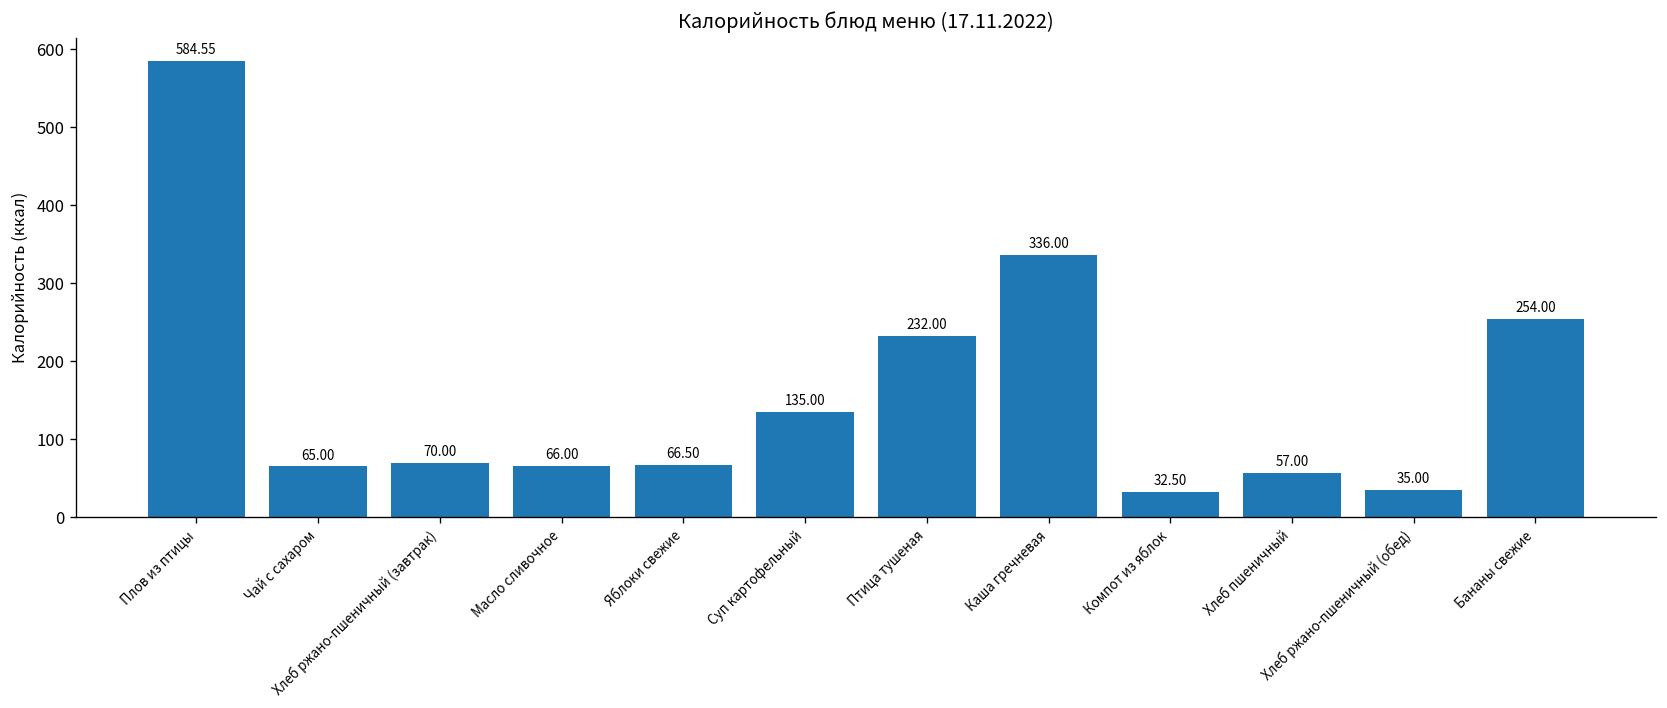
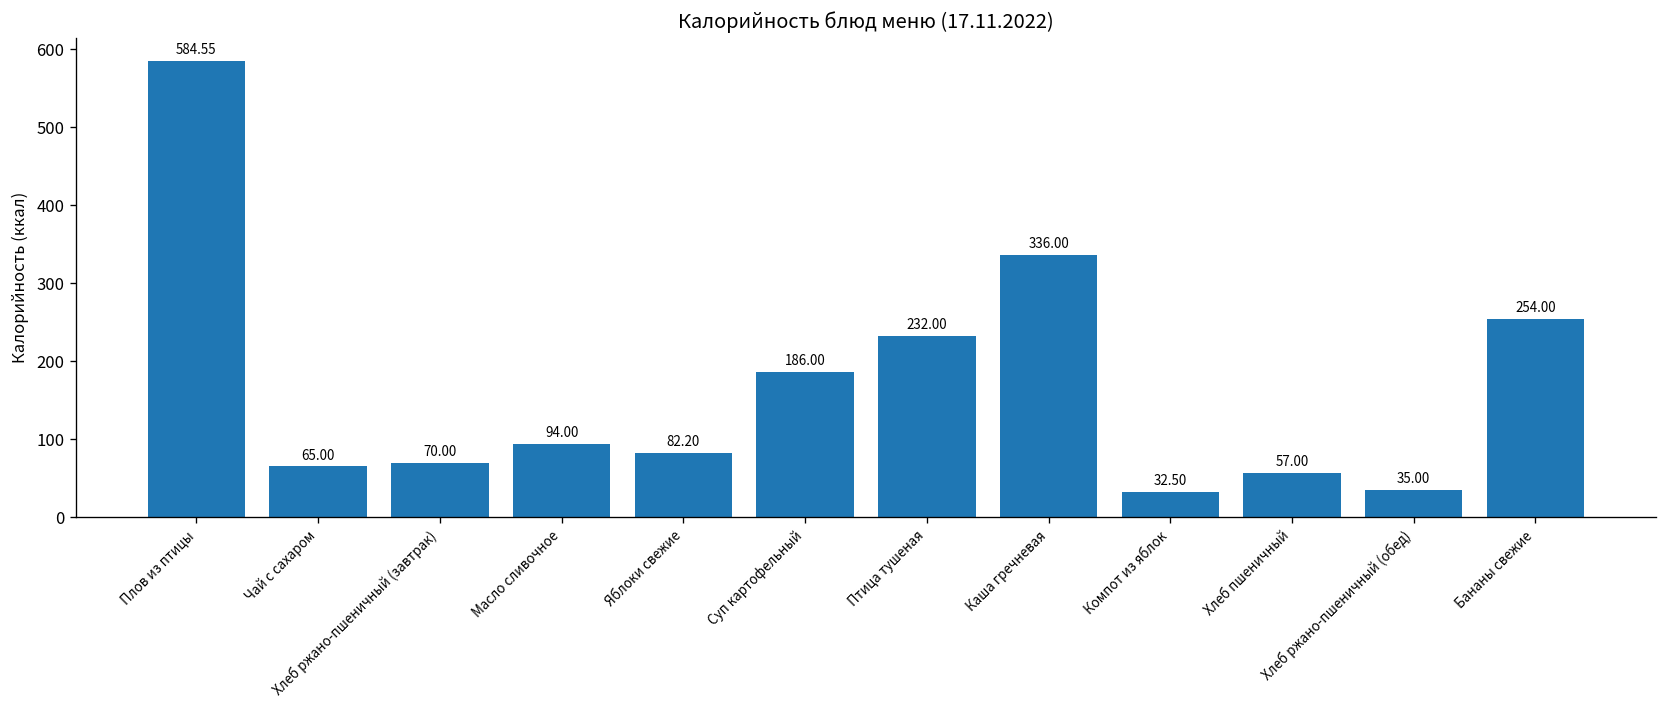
Масло сливочное: 66.00 -> 94.00
Яблоки свежие: 66.50 -> 82.20
Суп картофельный: 135.00 -> 186.00
